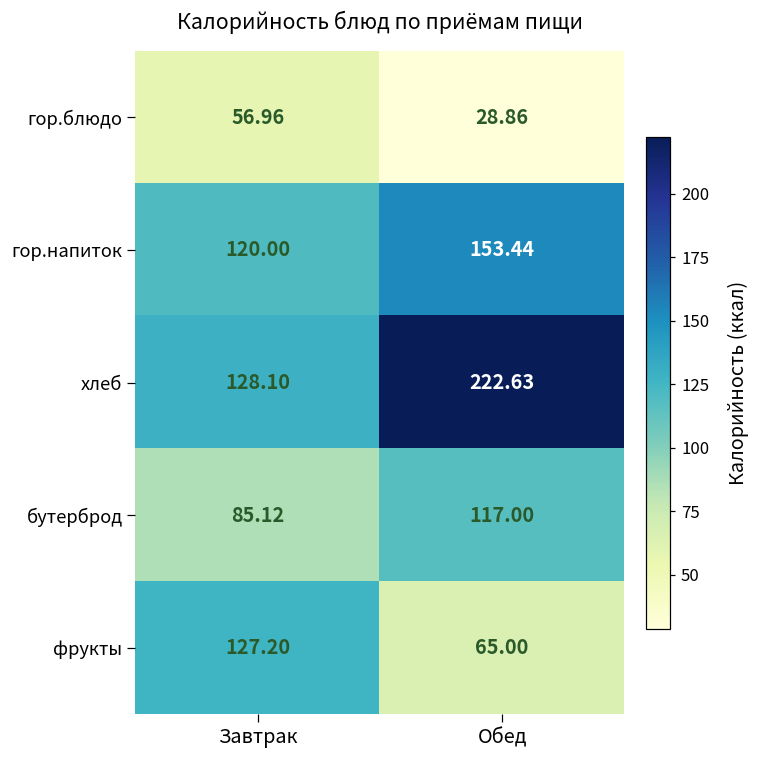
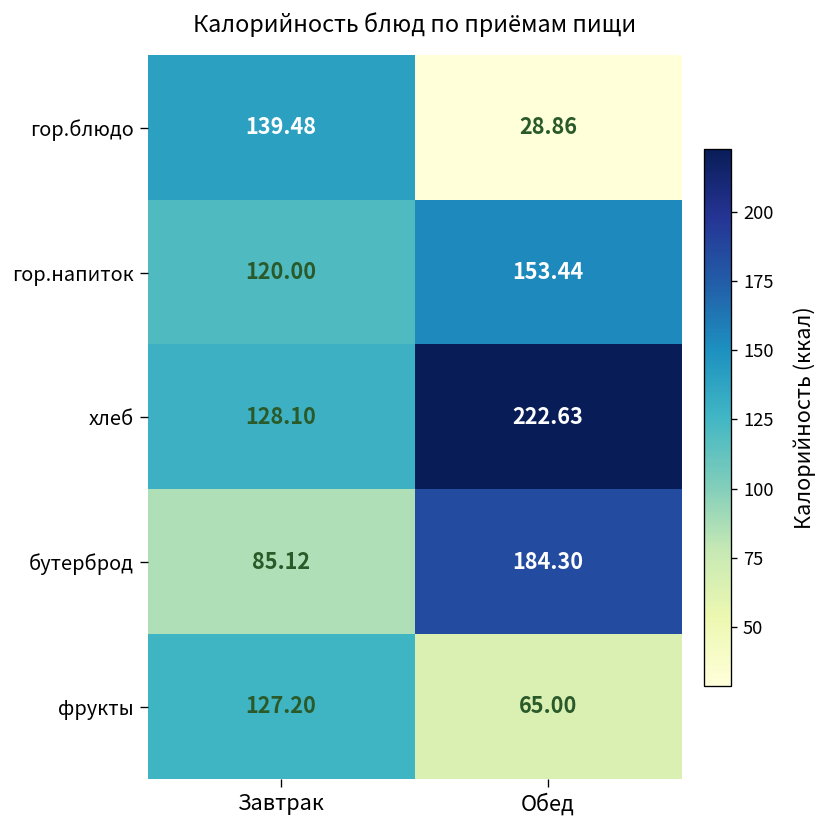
гор.блюдо, Завтрак: 56.96 -> 139.48
бутерброд, Обед: 117.00 -> 184.30
